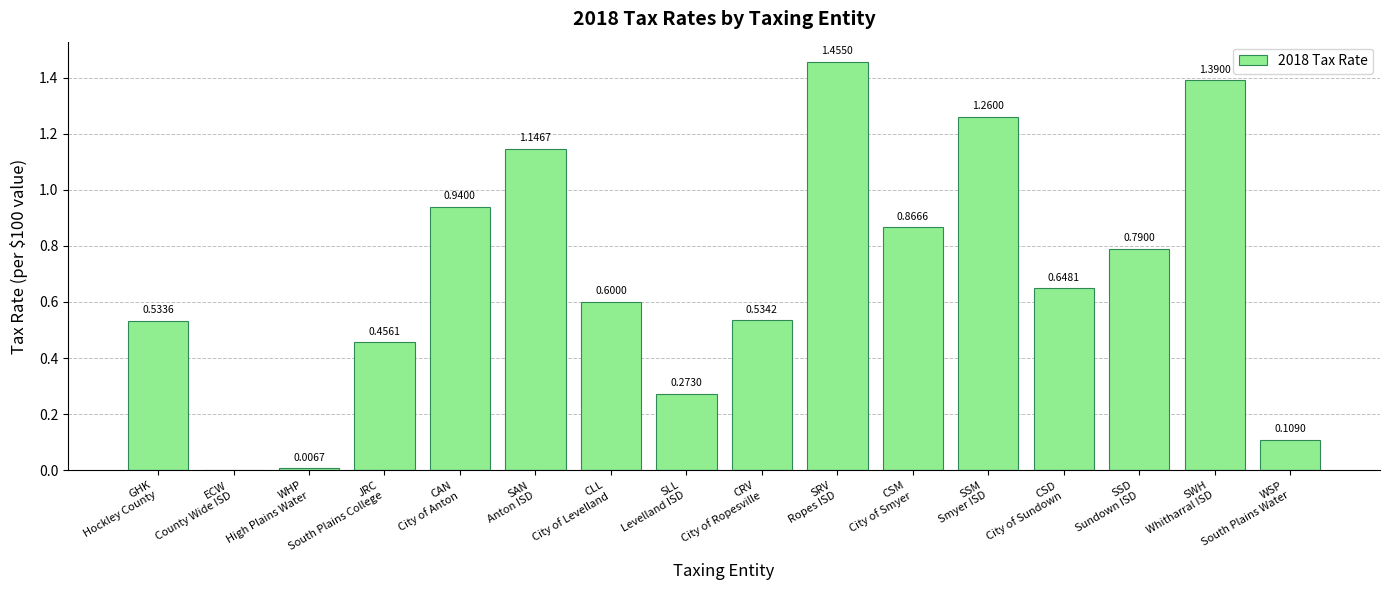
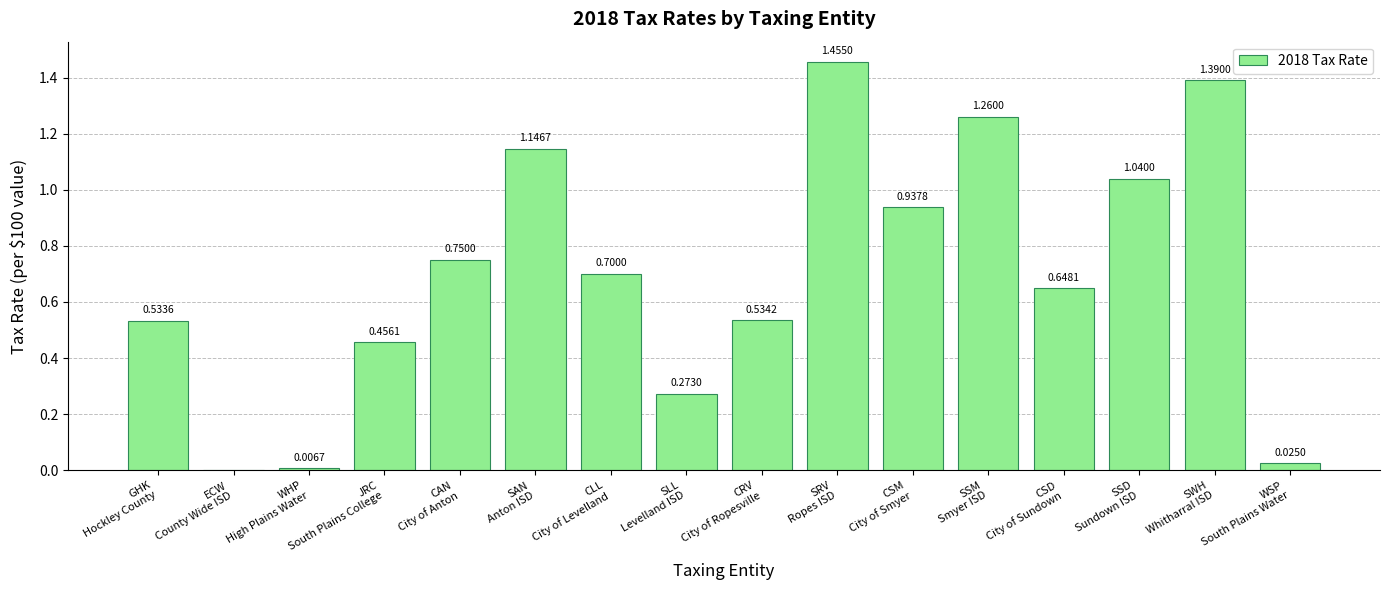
CAN City of Anton: 0.9400 -> 0.7500
CLL City of Levelland: 0.6000 -> 0.7000
CSM City of Smyer: 0.8666 -> 0.9378
SSD Sundown ISD: 0.7900 -> 1.0400
WSP South Plains Water: 0.1090 -> 0.0250
